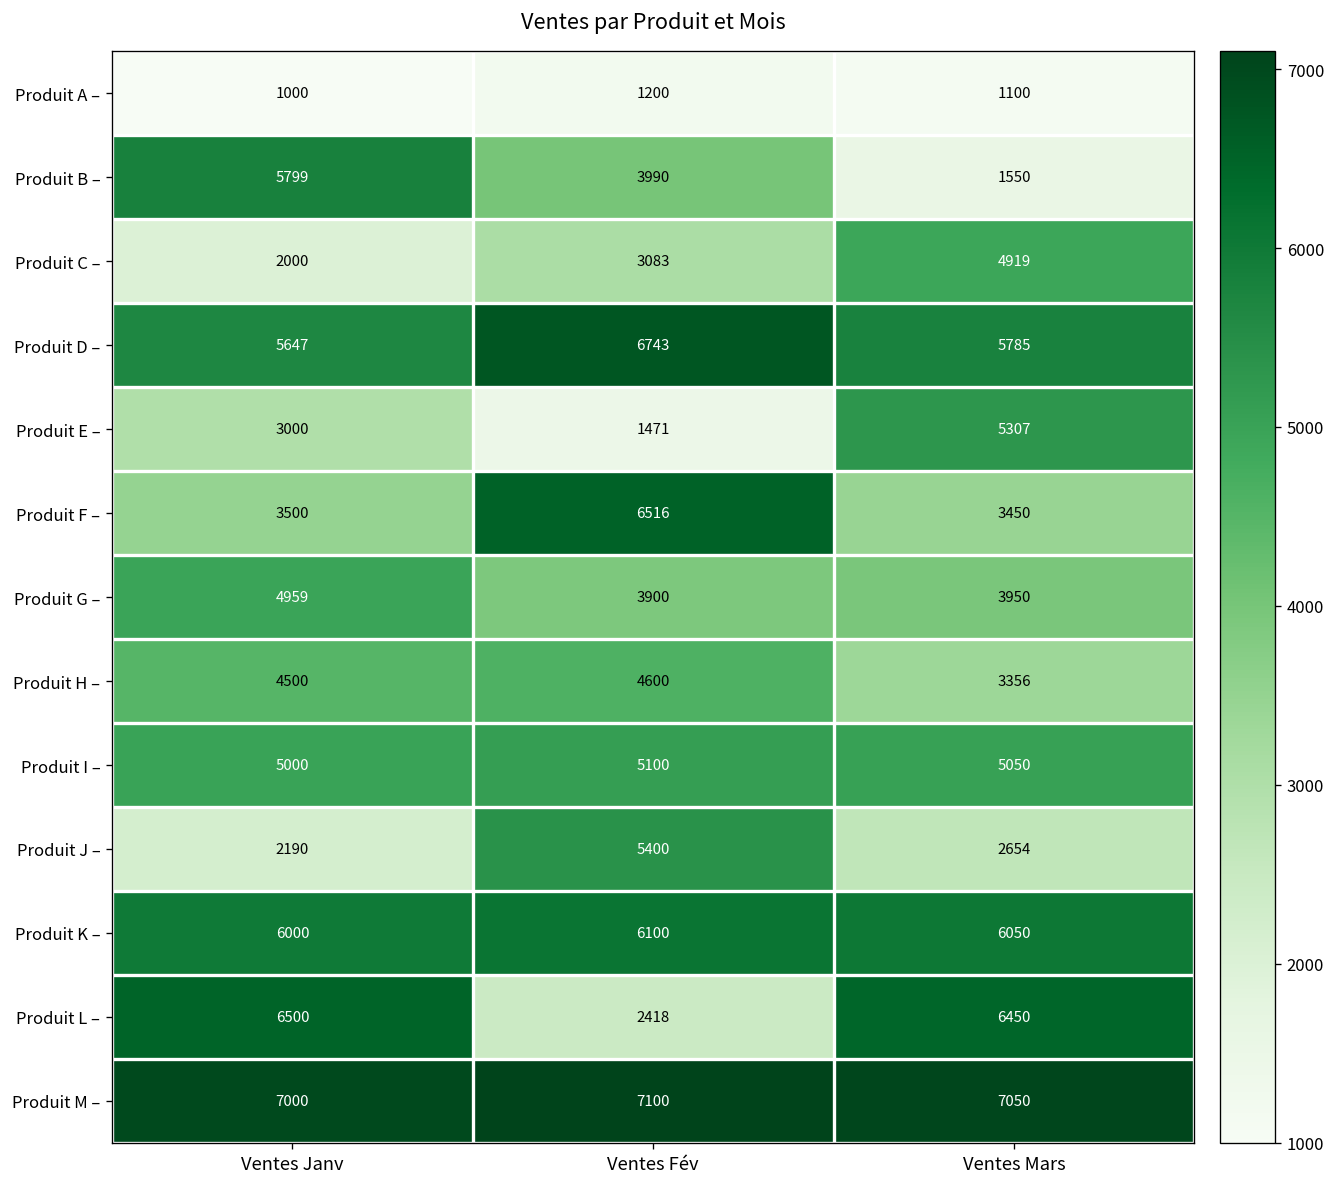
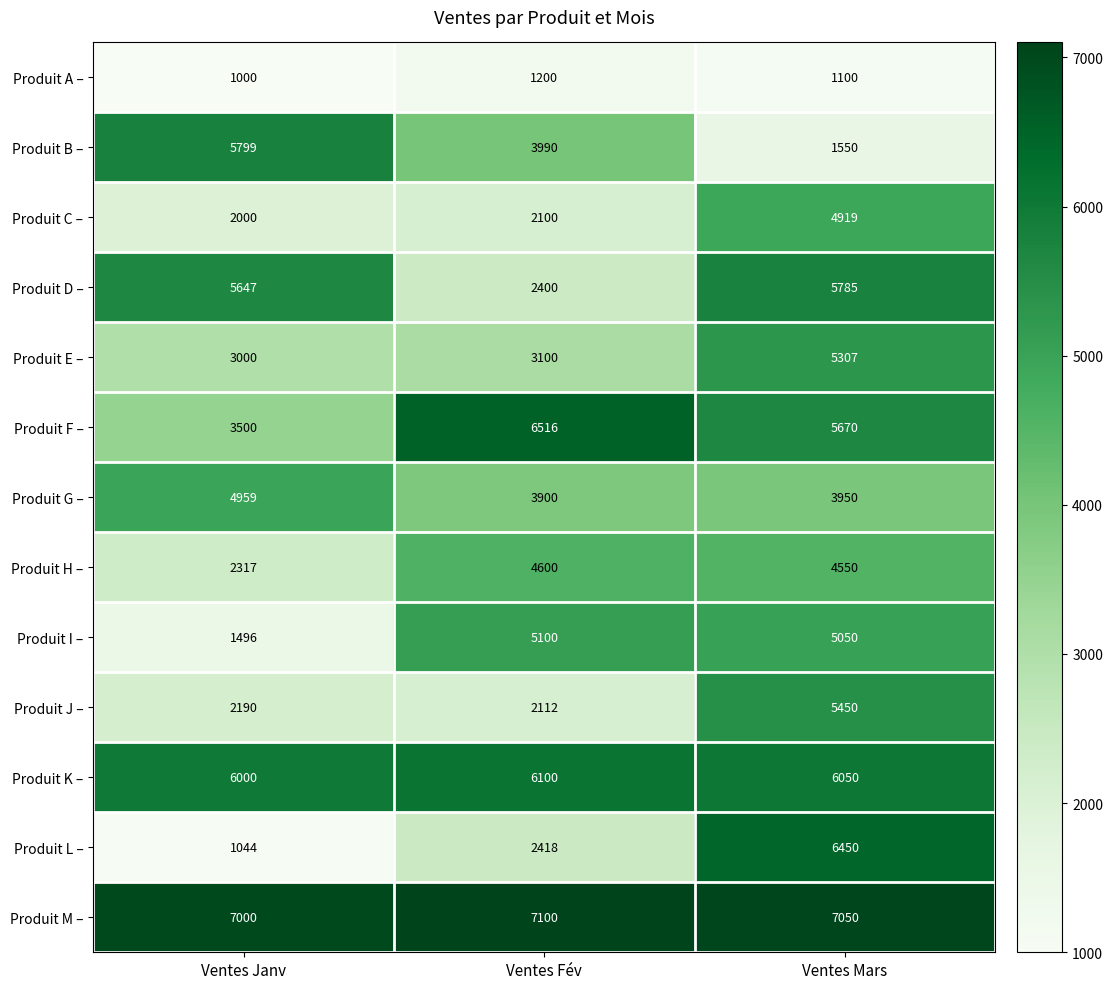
Produit C –, Ventes Fév: 3083 -> 2100
Produit D –, Ventes Fév: 6743 -> 2400
Produit E –, Ventes Fév: 1471 -> 3100
Produit F –, Ventes Mars: 3450 -> 5670
Produit H –, Ventes Janv: 4500 -> 2317
Produit H –, Ventes Mars: 3356 -> 4550
Produit I –, Ventes Janv: 5000 -> 1496
Produit J –, Ventes Fév: 5400 -> 2112
Produit J –, Ventes Mars: 2654 -> 5450
Produit L –, Ventes Janv: 6500 -> 1044
